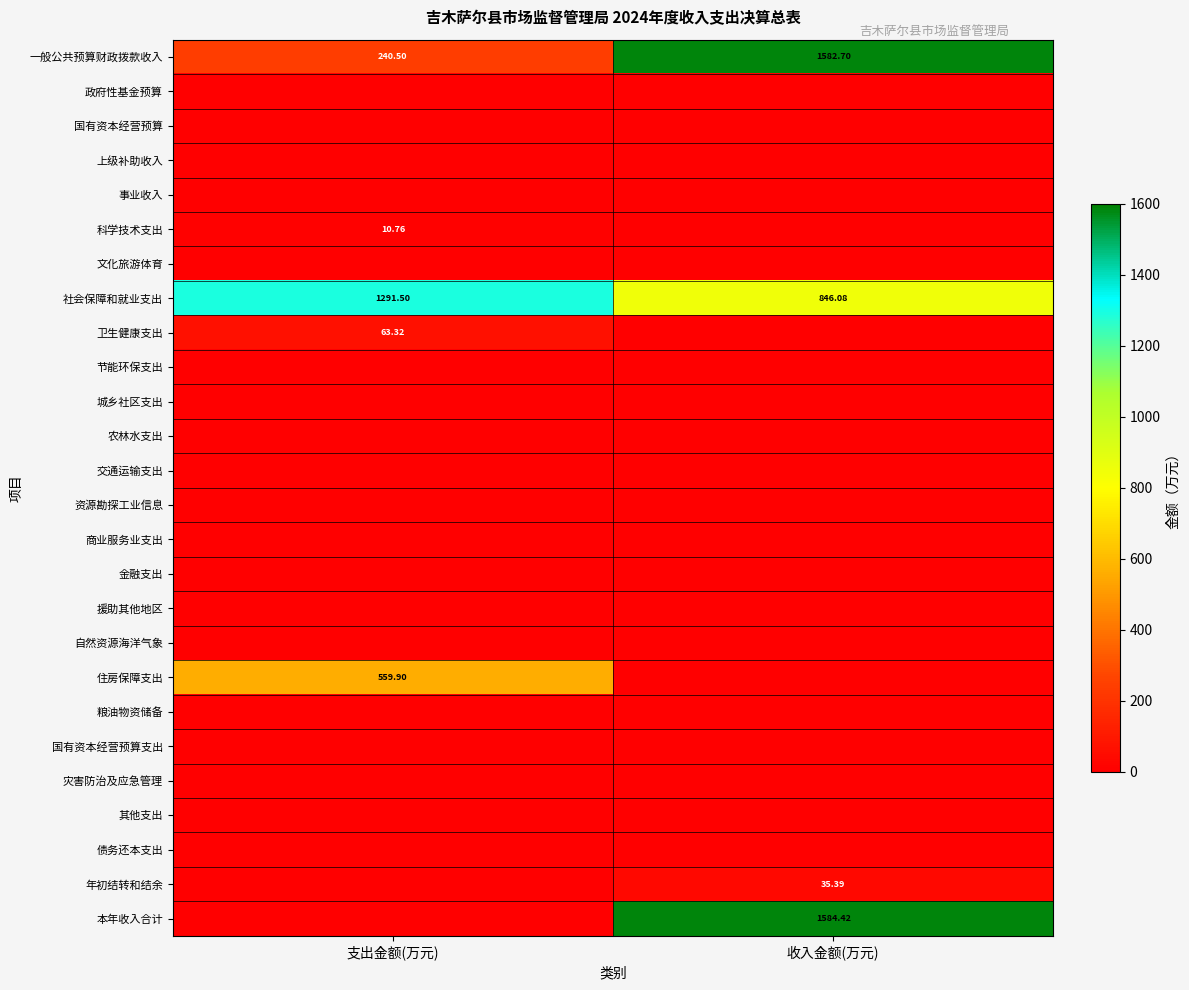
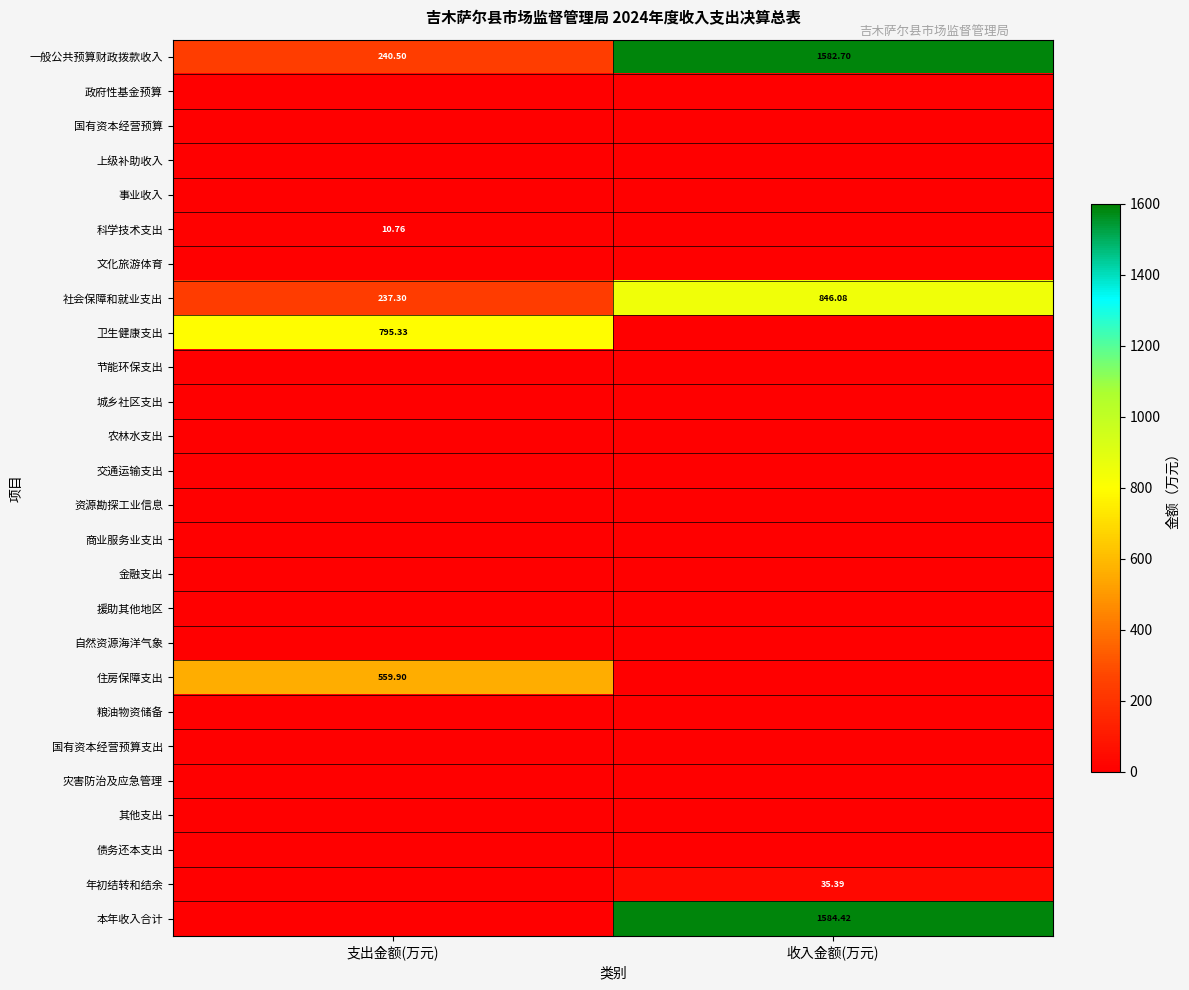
社会保障和就业支出, 支出金额(万元): 1291.50 -> 237.30
卫生健康支出, 支出金额(万元): 63.32 -> 795.33
